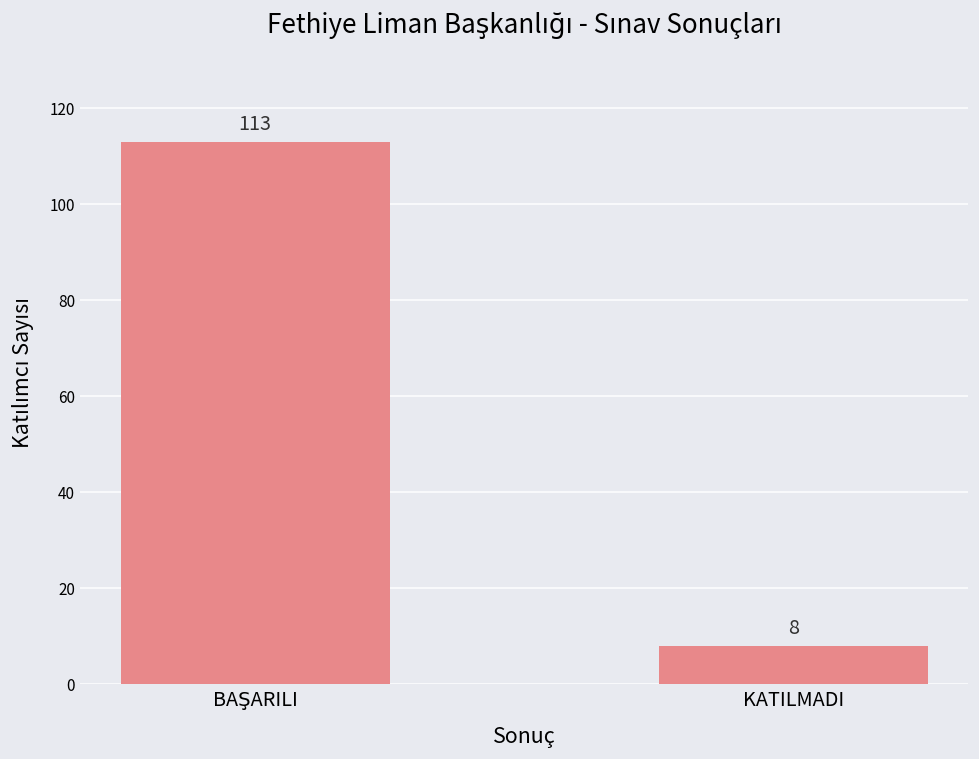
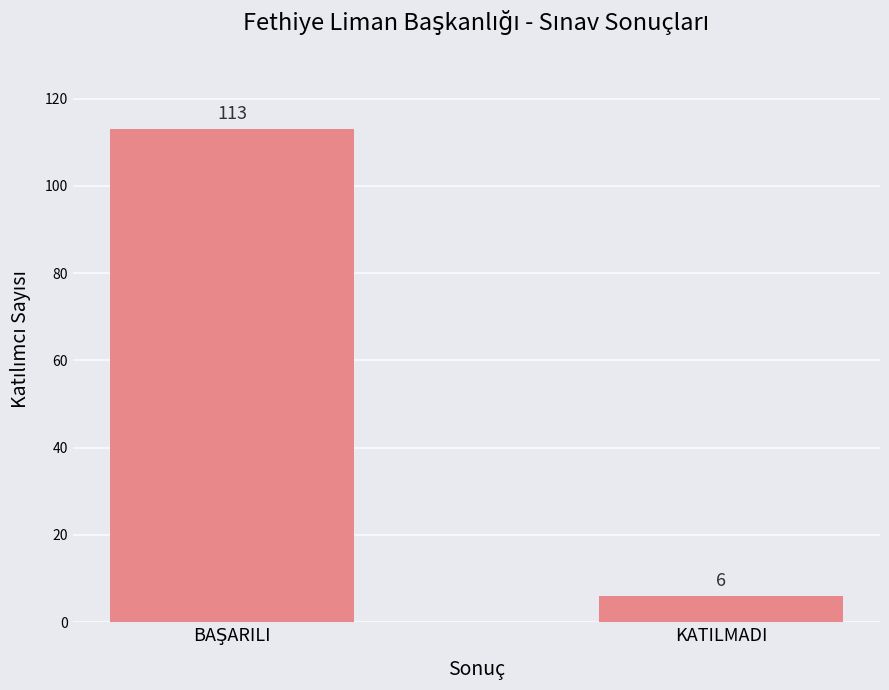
KATILMADI: 8 -> 6
